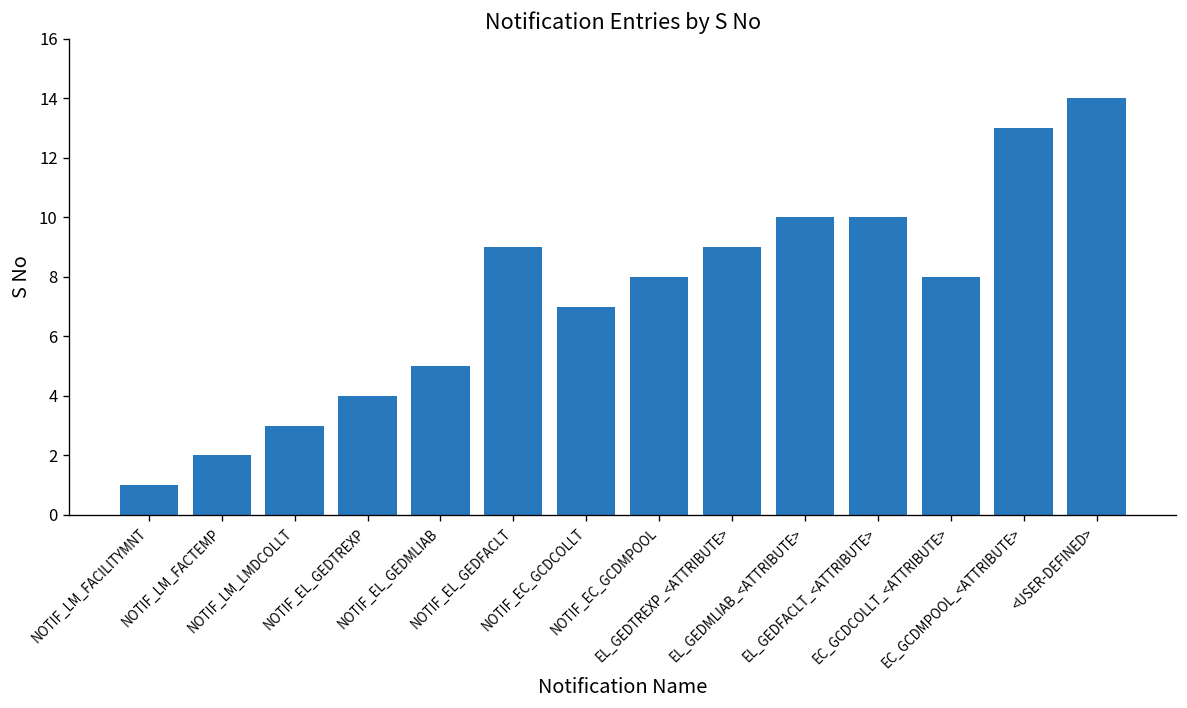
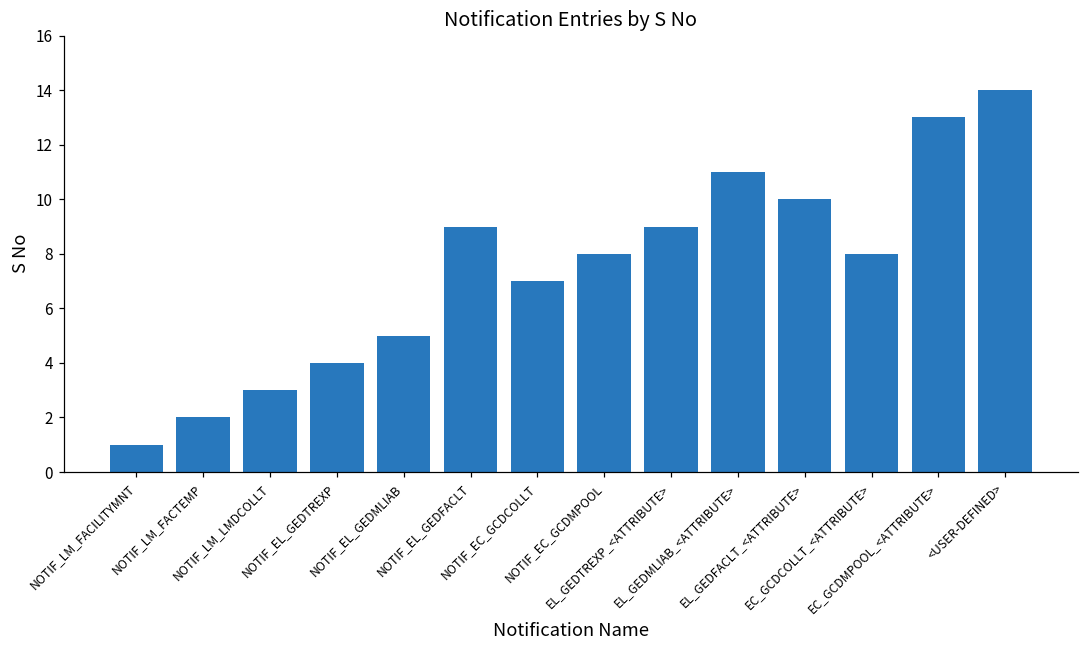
EL_GEDMLIAB_<ATTRIBUTE>: 10 -> 11
